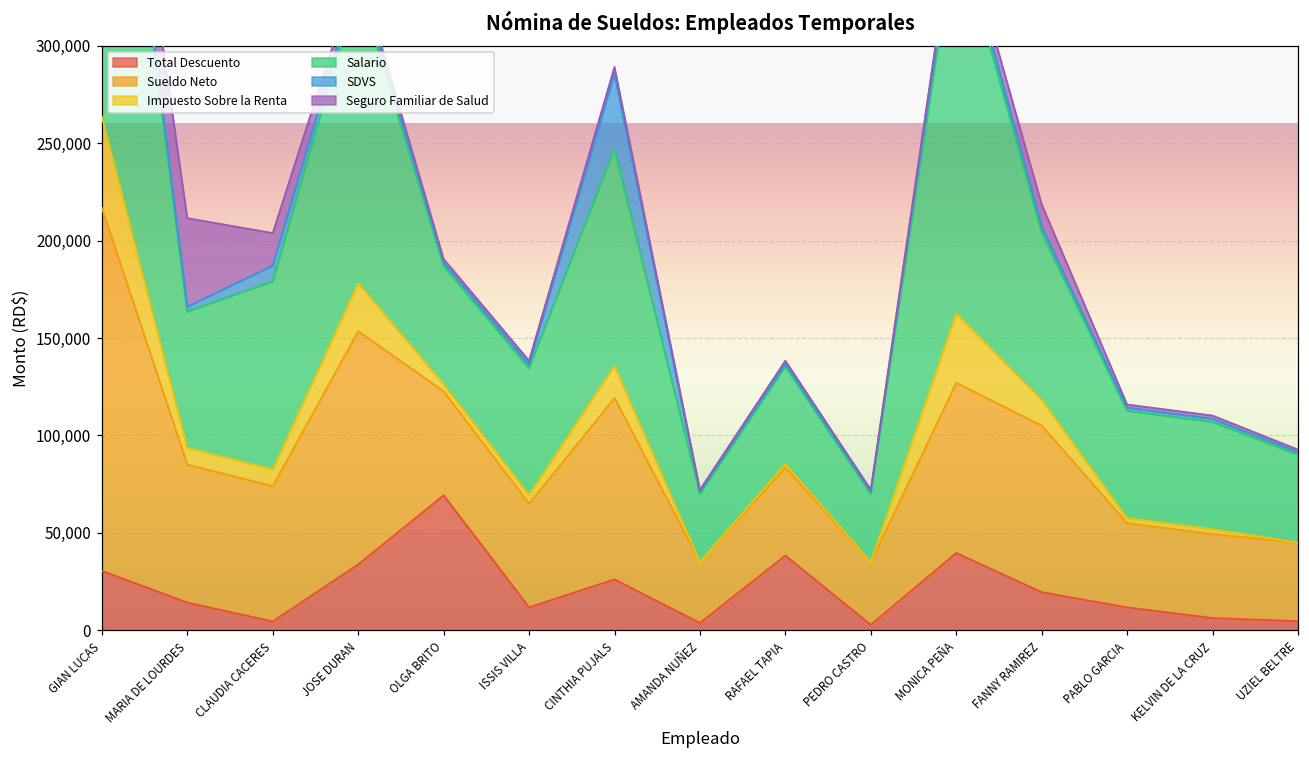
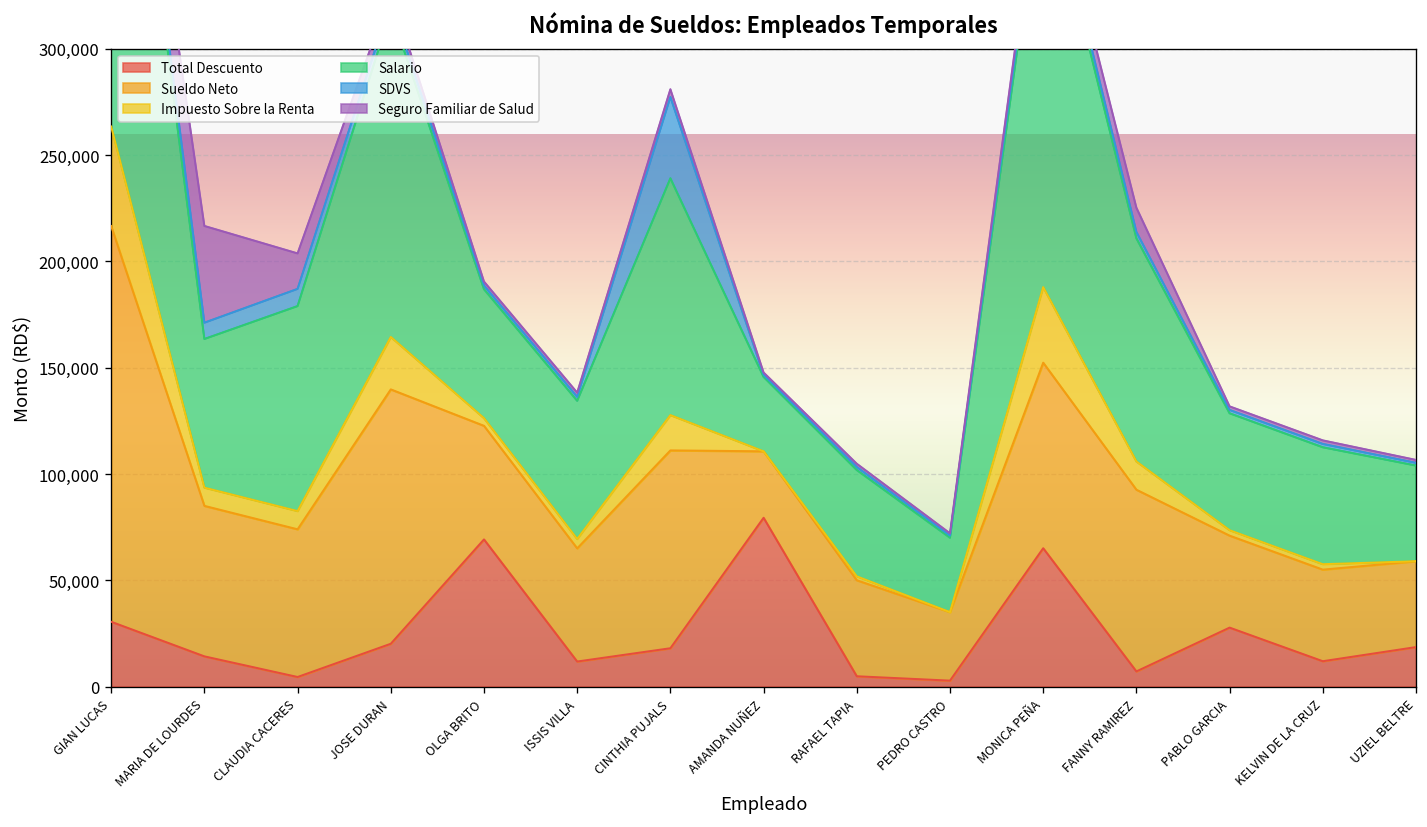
SDVS, MARIA DE LOURDES: 2,000 -> 8,000
Total Descuento, JOSE DURAN: 34,000 -> 20,000
Total Descuento, CINTHIA PUJALS: 26,000 -> 18,000
Total Descuento, AMANDA NUÑEZ: 4,000 -> 79,000
Total Descuento, RAFAEL TAPIA: 38,000 -> 5,000
Total Descuento, MONICA PEÑA: 40,000 -> 65,000
Total Descuento, FANNY RAMIREZ: 20,000 -> 7,000
Salario, FANNY RAMIREZ: 86,000 -> 105,000
Total Descuento, PABLO GARCIA: 12,000 -> 28,000
Total Descuento, KELVIN DE LA CRUZ: 6,000 -> 12,000
Total Descuento, UZIEL BELTRE: 5,000 -> 19,000
